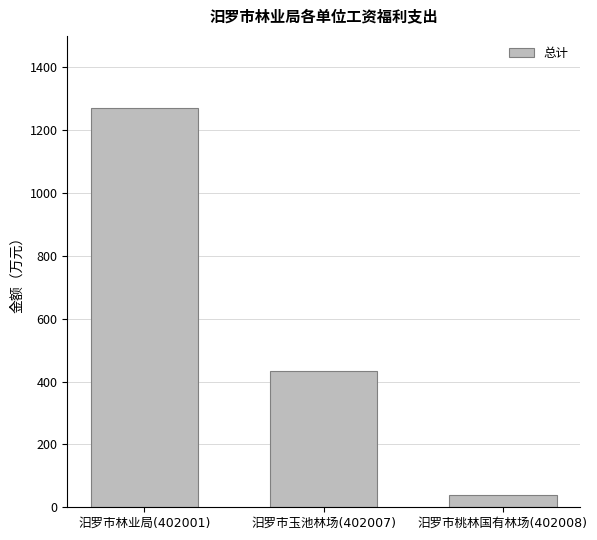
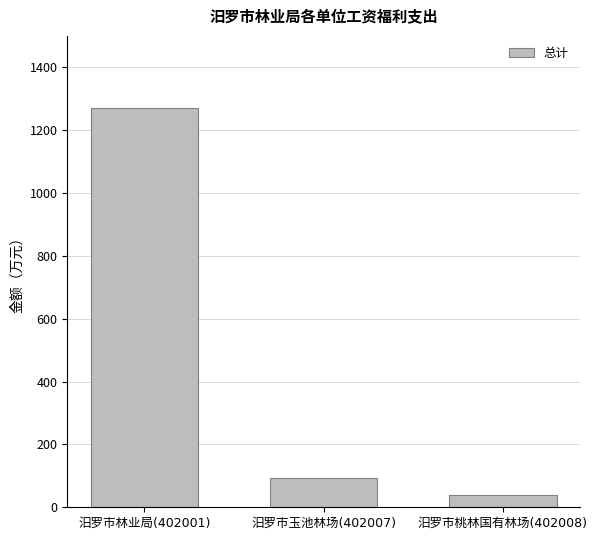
汨罗市玉池林场(402007): 440 -> 90
